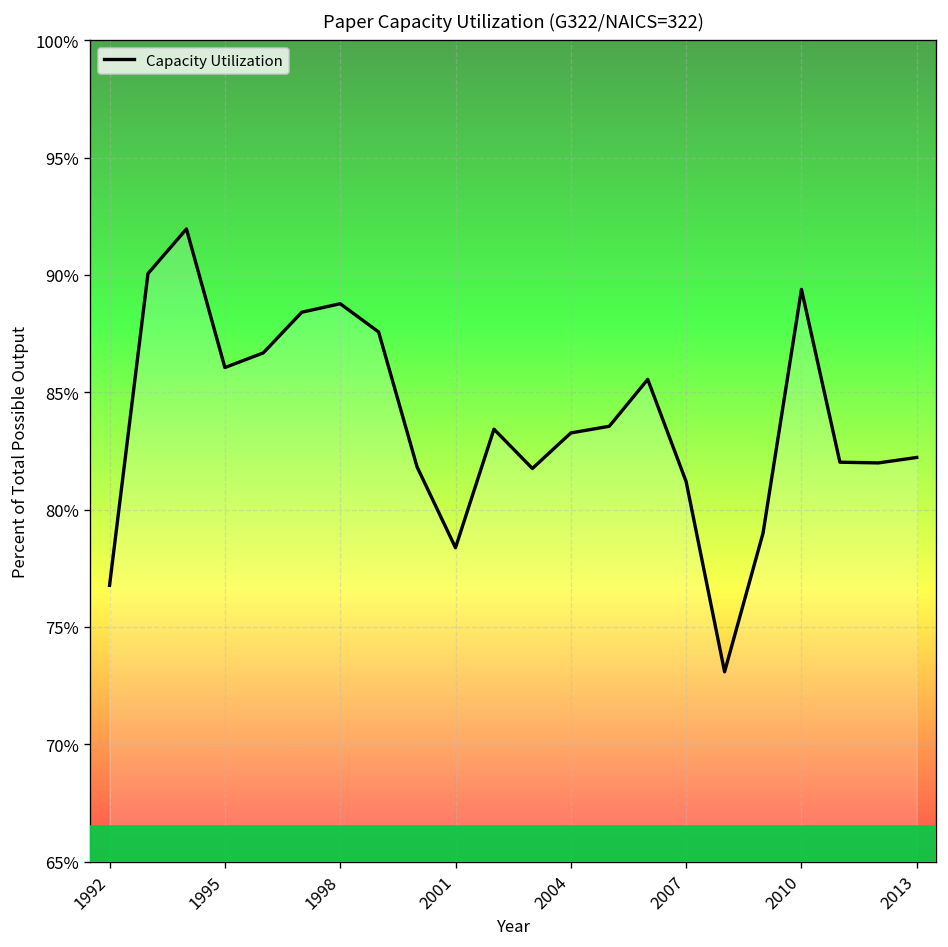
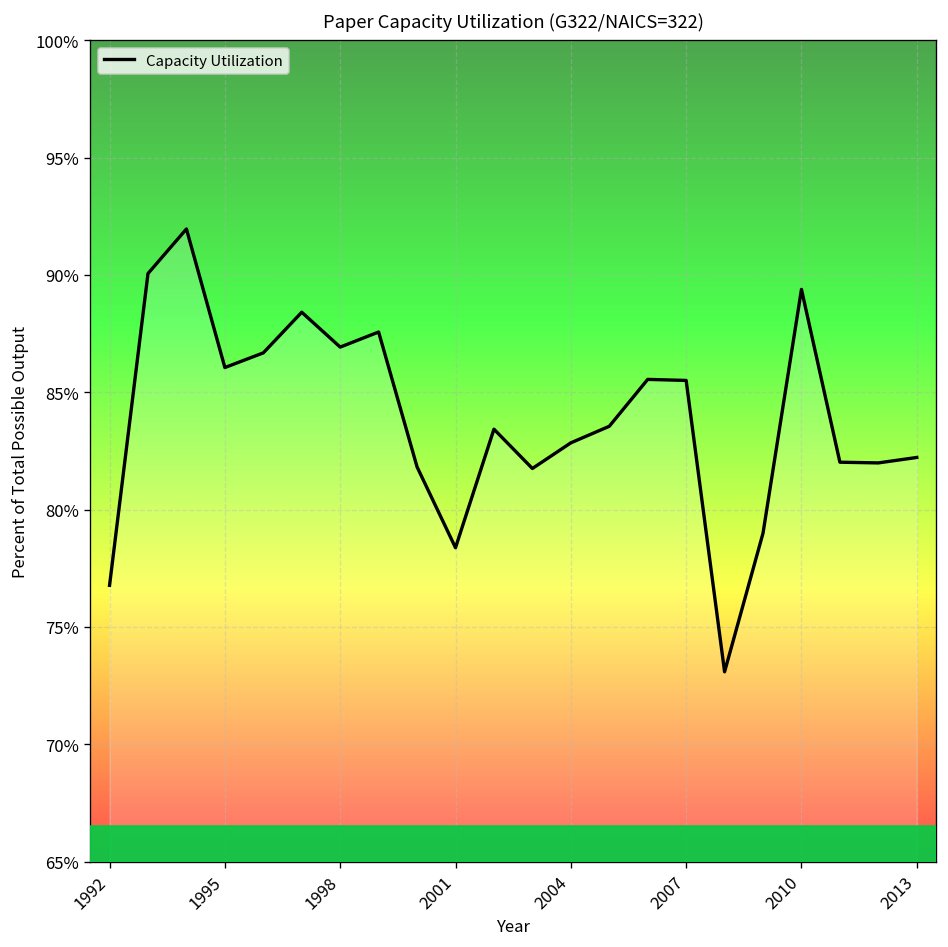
1998: 88.8% -> 86.9%
2004: 83.3% -> 82.8%
2007: 81.2% -> 85.5%
